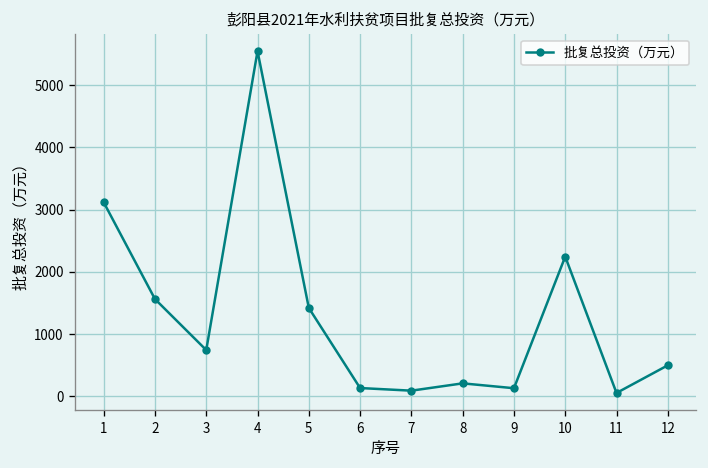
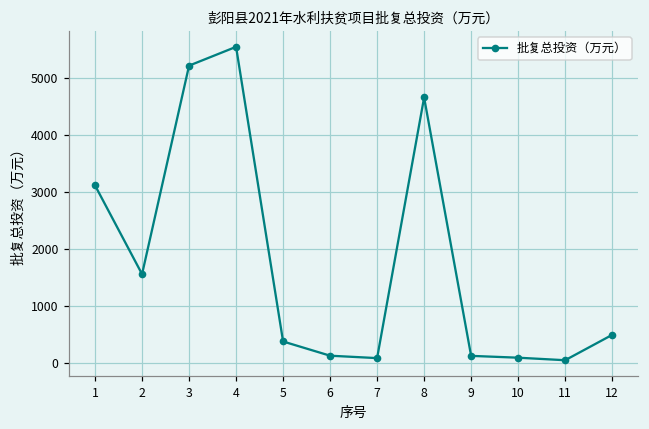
3: 700 -> 5200
5: 1400 -> 400
8: 200 -> 4700
10: 2200 -> 100
